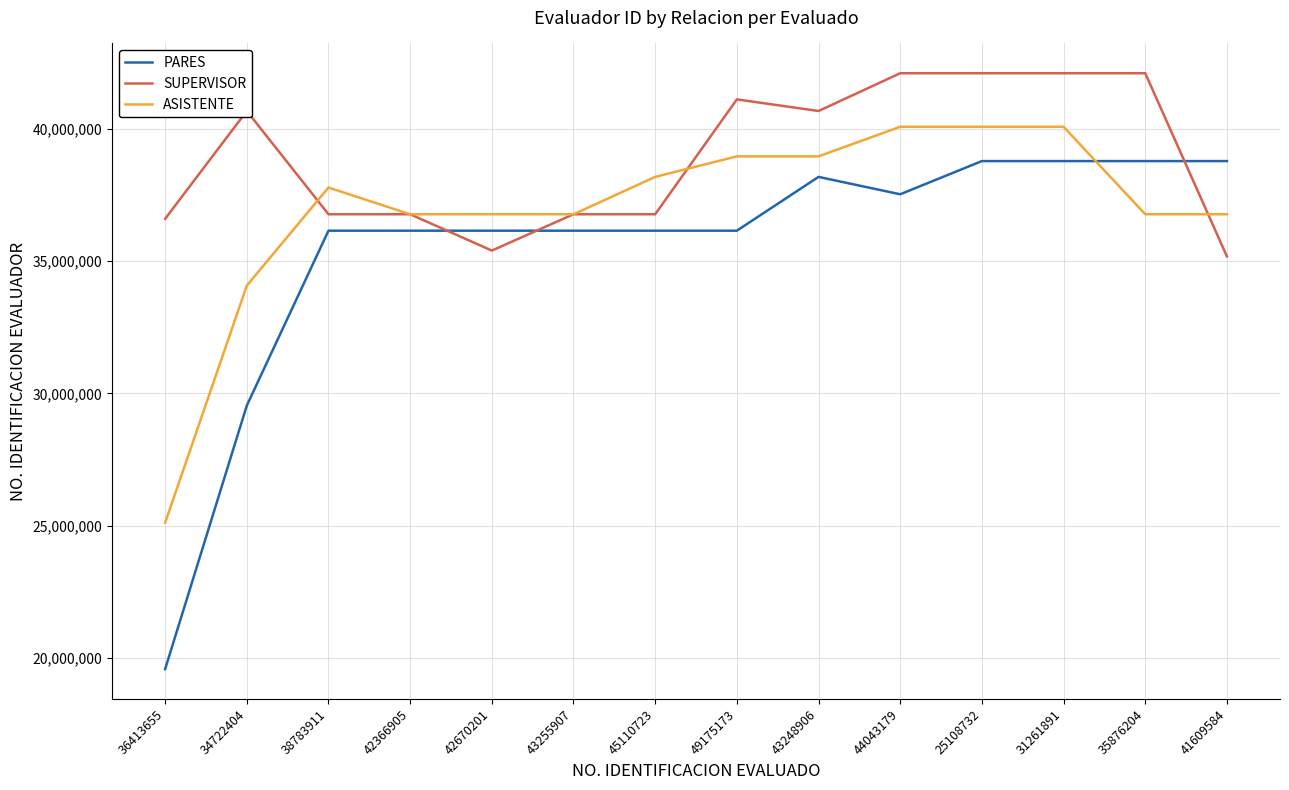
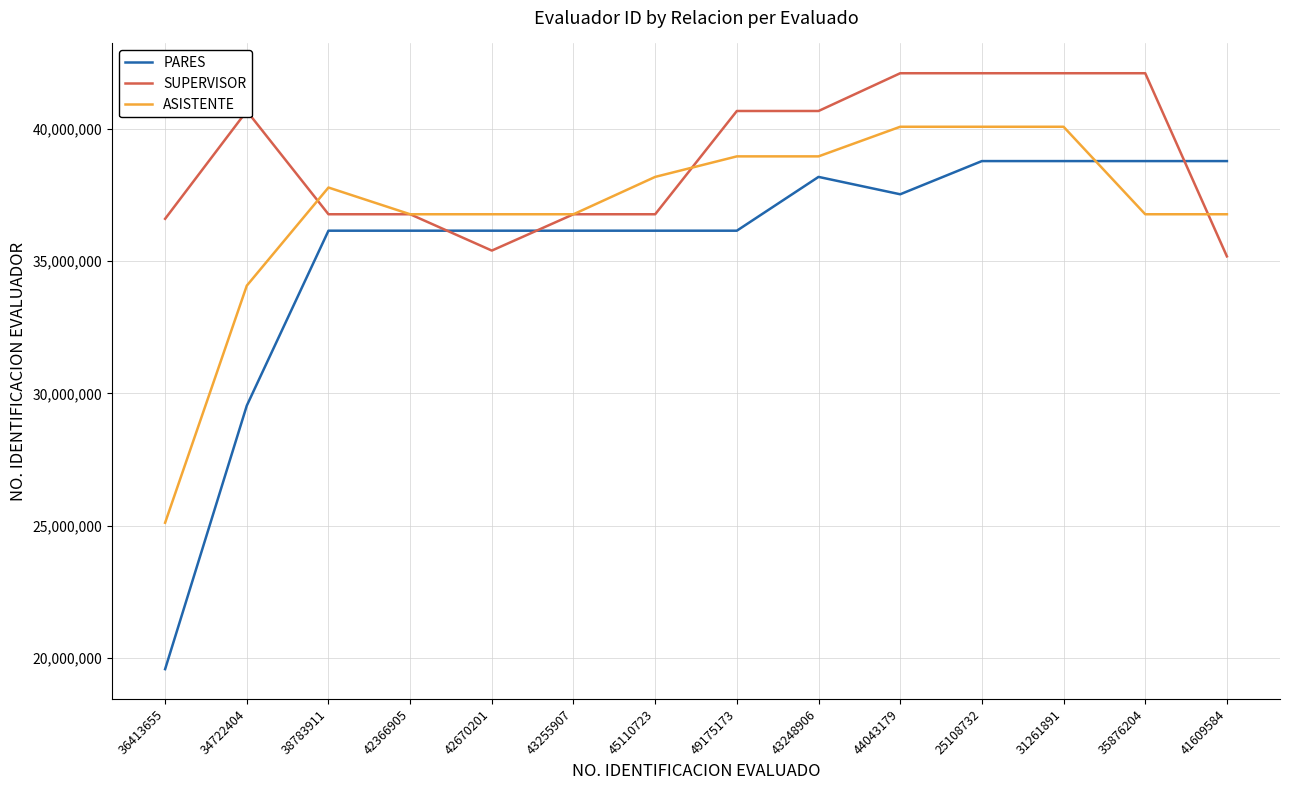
SUPERVISOR, 49175173: 41,100,000 -> 40,700,000
